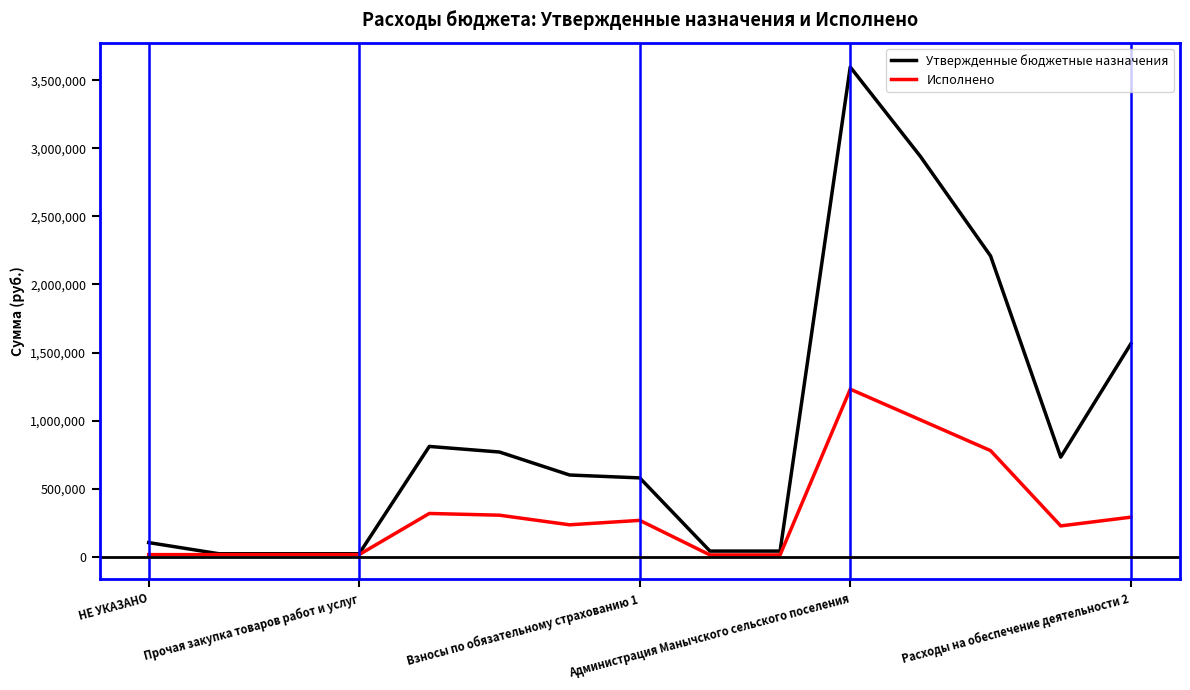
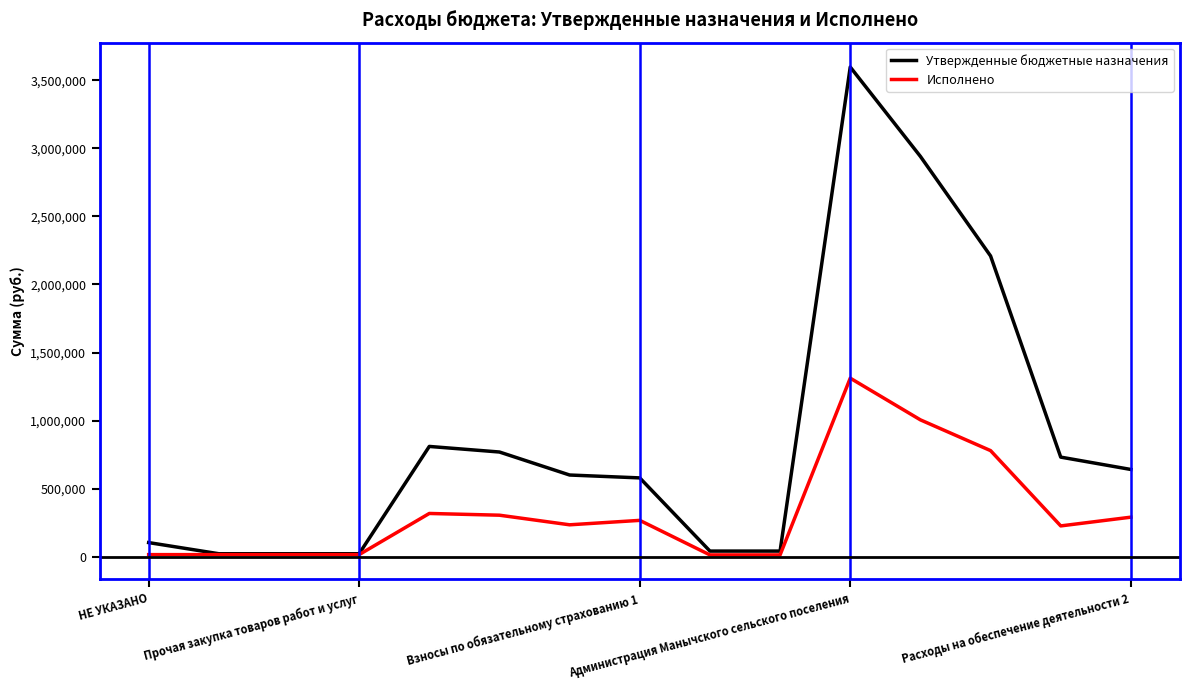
Исполнено, Администрация Манычского сельского поселения: 1,230,000 -> 1,310,000
Утвержденные бюджетные назначения, Расходы на обеспечение деятельности 2: 1,560,000 -> 640,000
